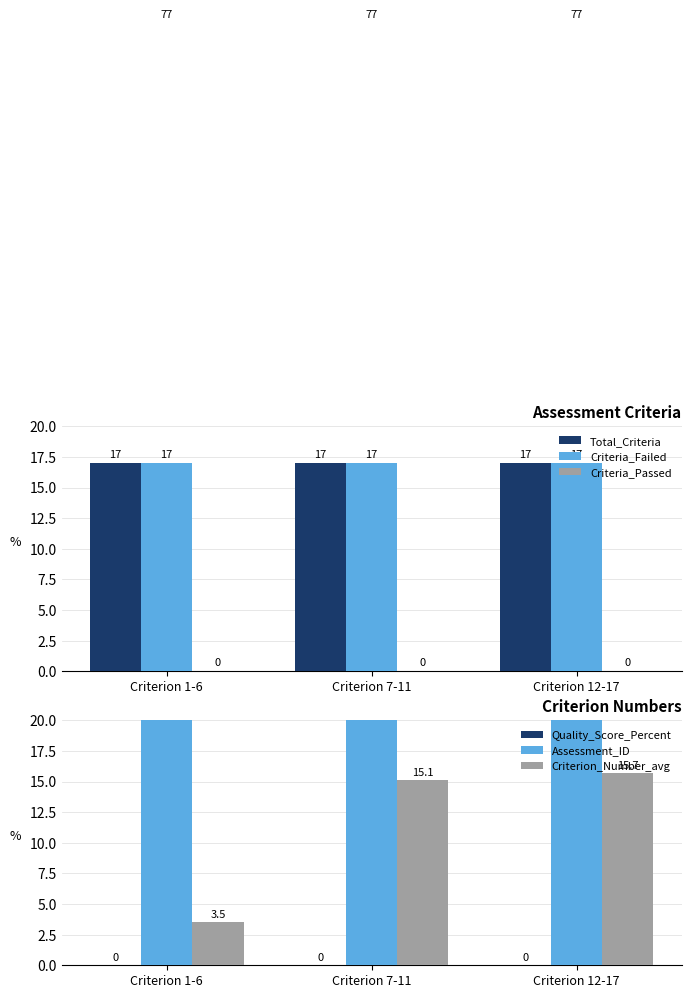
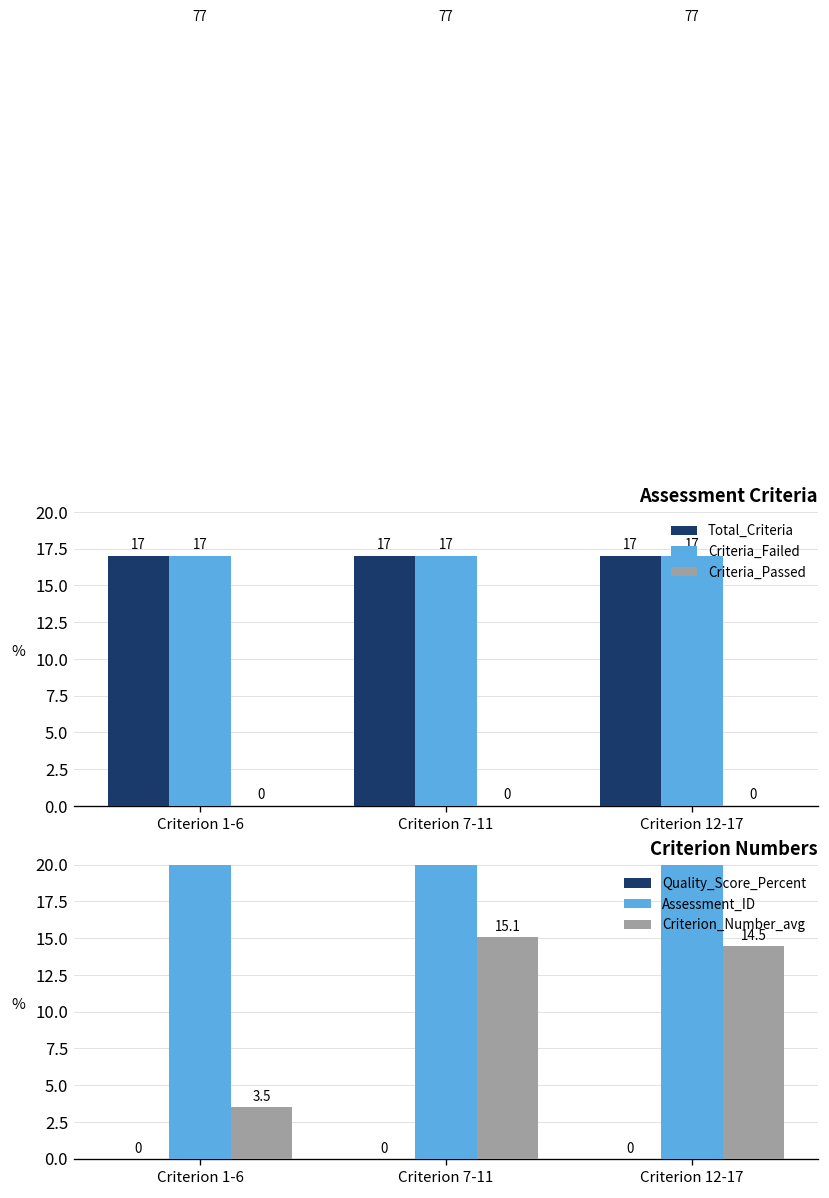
Criterion Numbers, Criterion_Number_avg, Criterion 12-17: 15.7 -> 14.5
